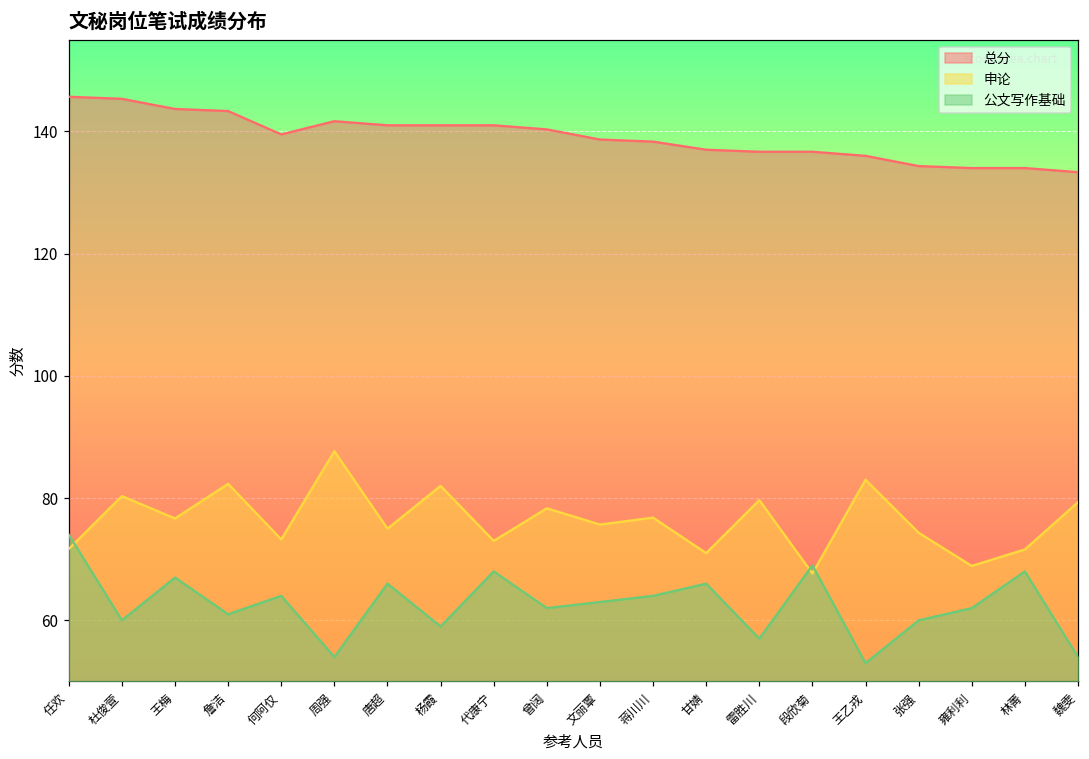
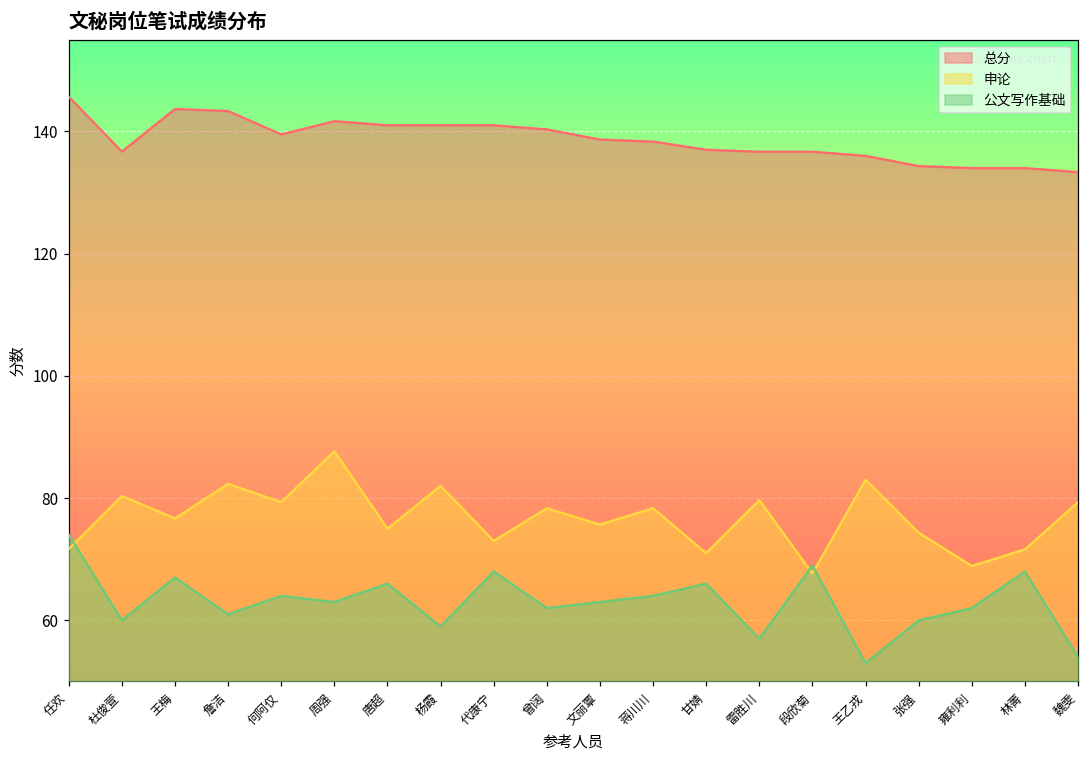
总分, 杜俊萱: 145 -> 137
申论, 何阿仅: 73 -> 79
公文写作基础, 周强: 54 -> 63
申论, 蒋川川: 77 -> 78
